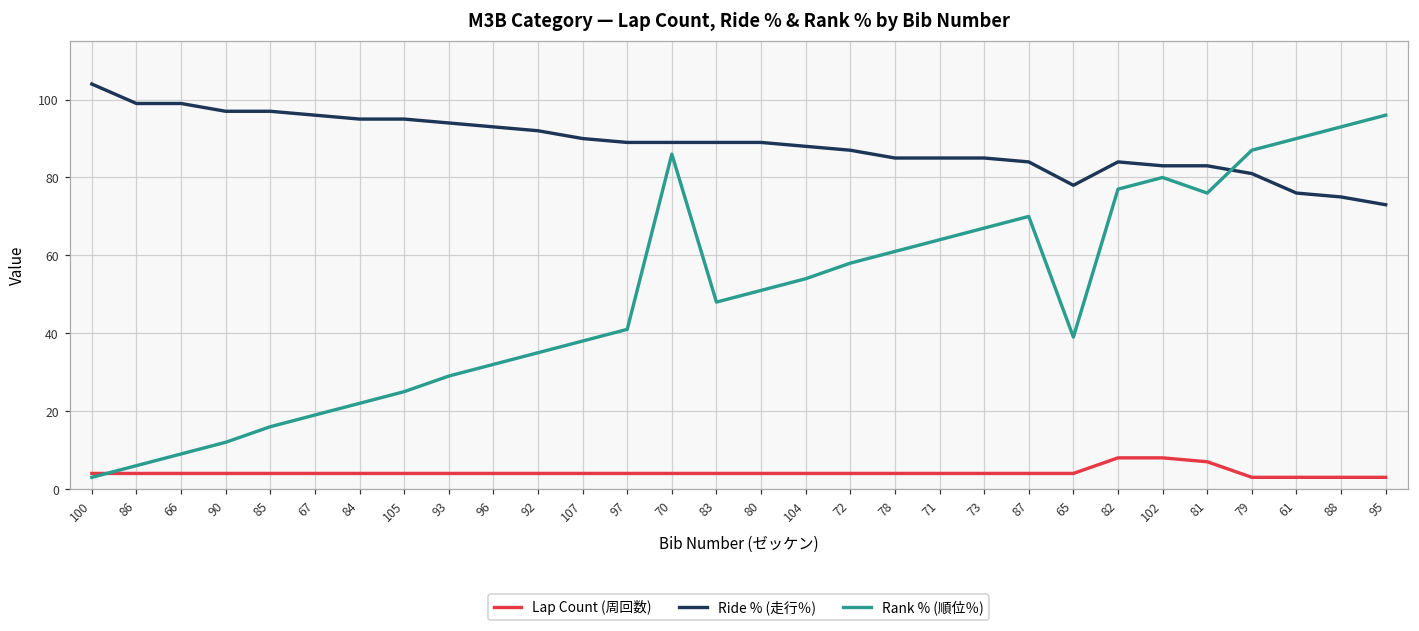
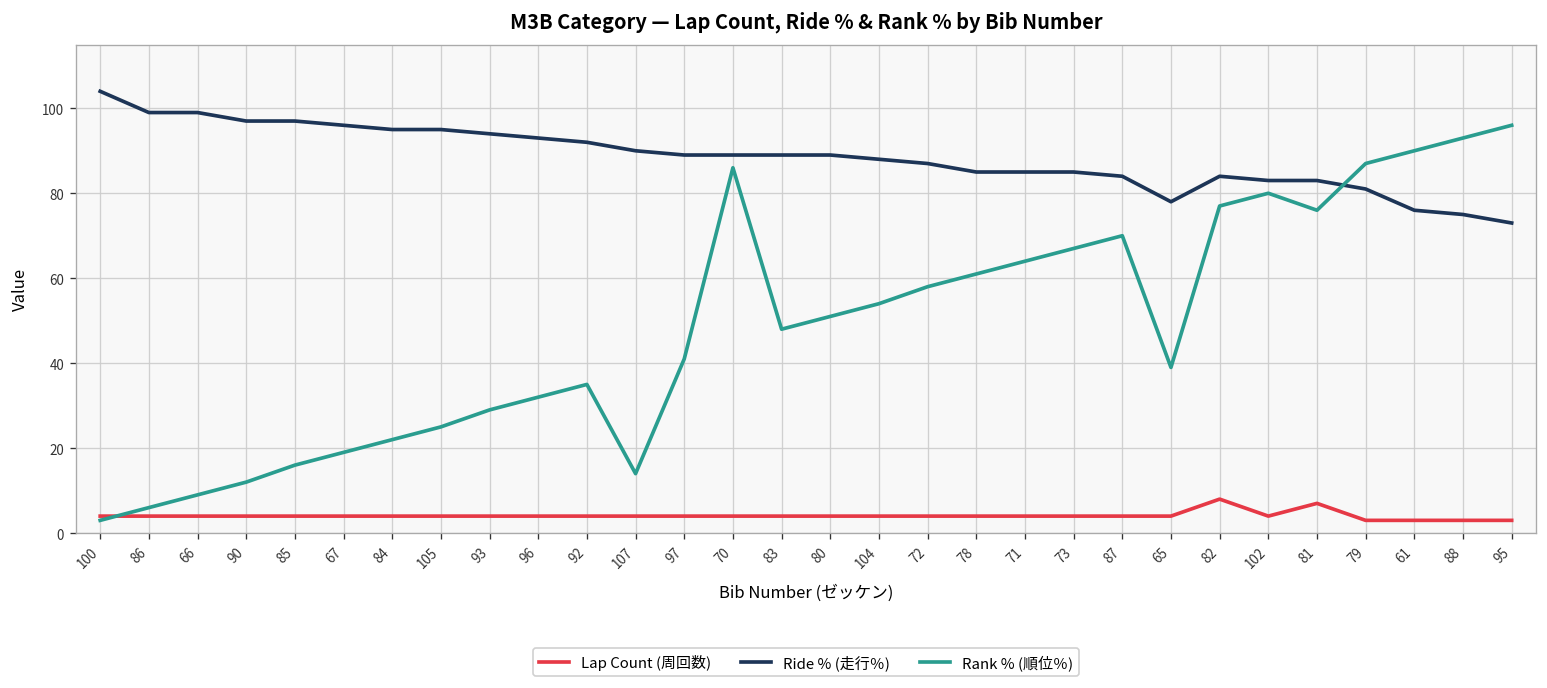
Rank % (順位％), 107: 38 -> 14
Lap Count (周回数), 102: 8 -> 4
